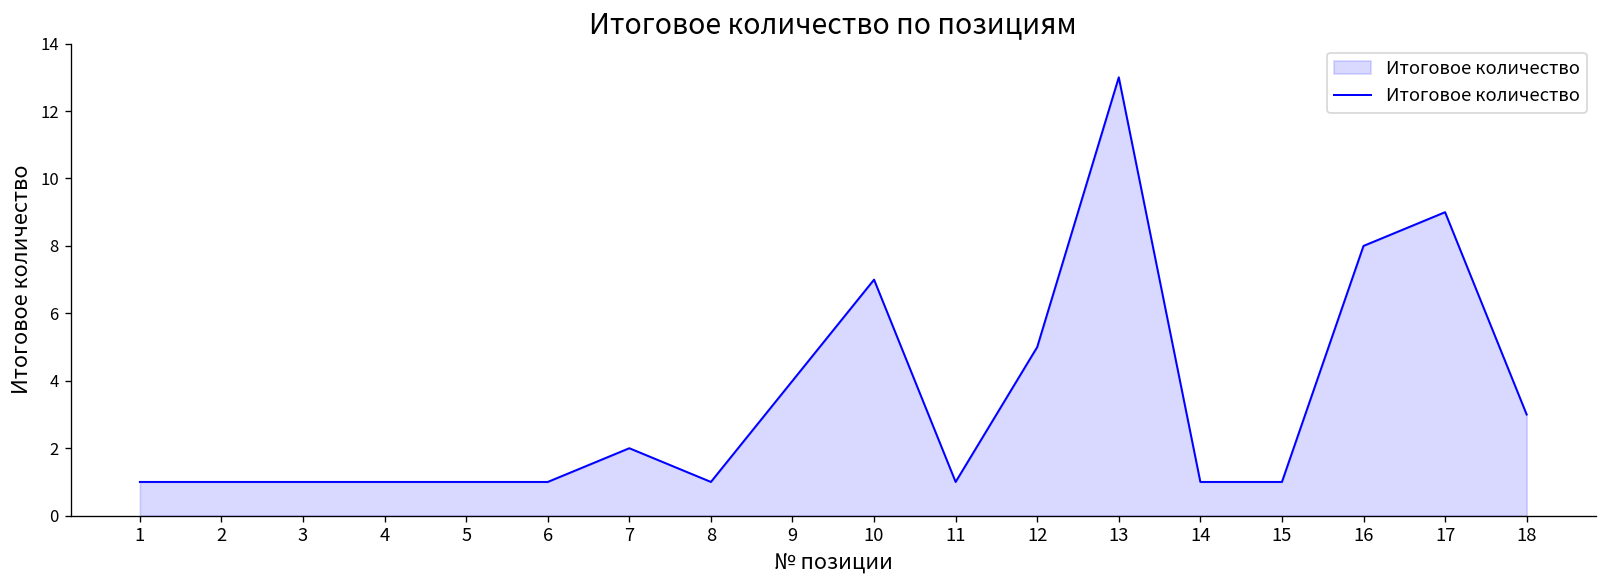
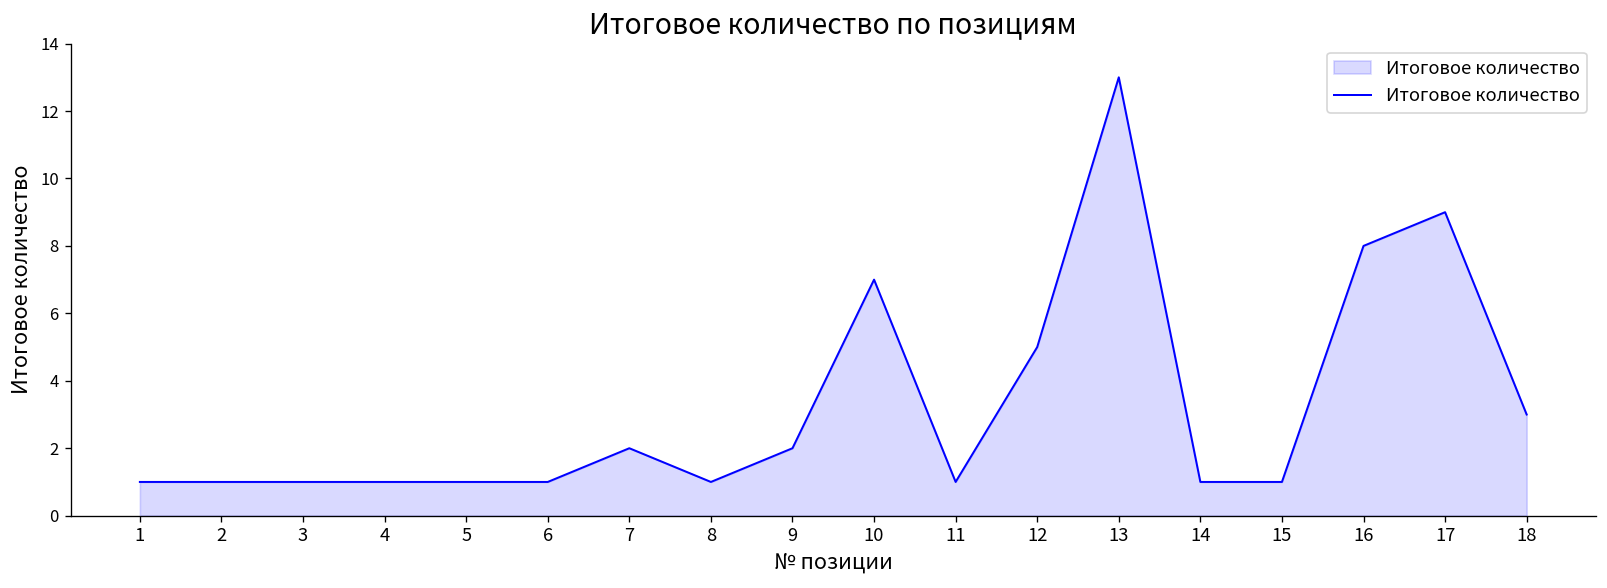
9: 4 -> 2
